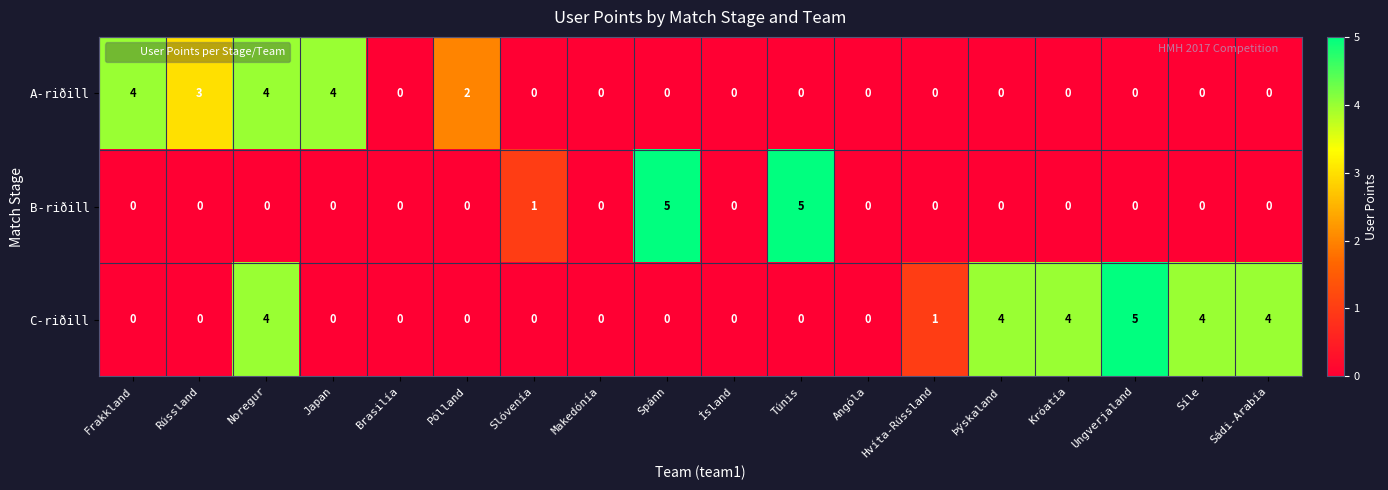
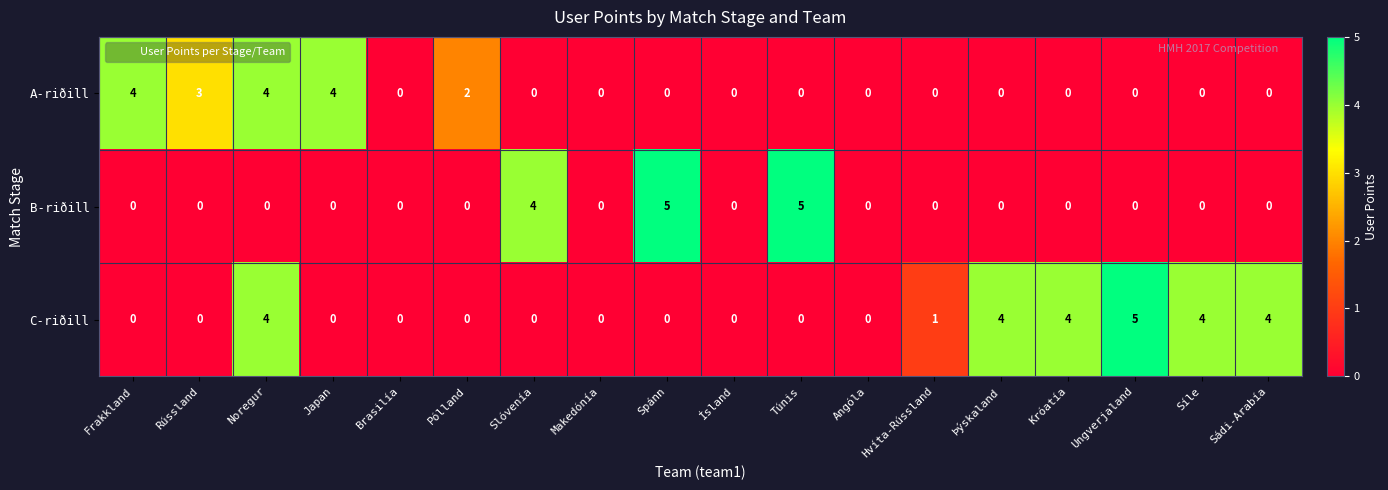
B-riðill, Slóvenía: 1 -> 4
